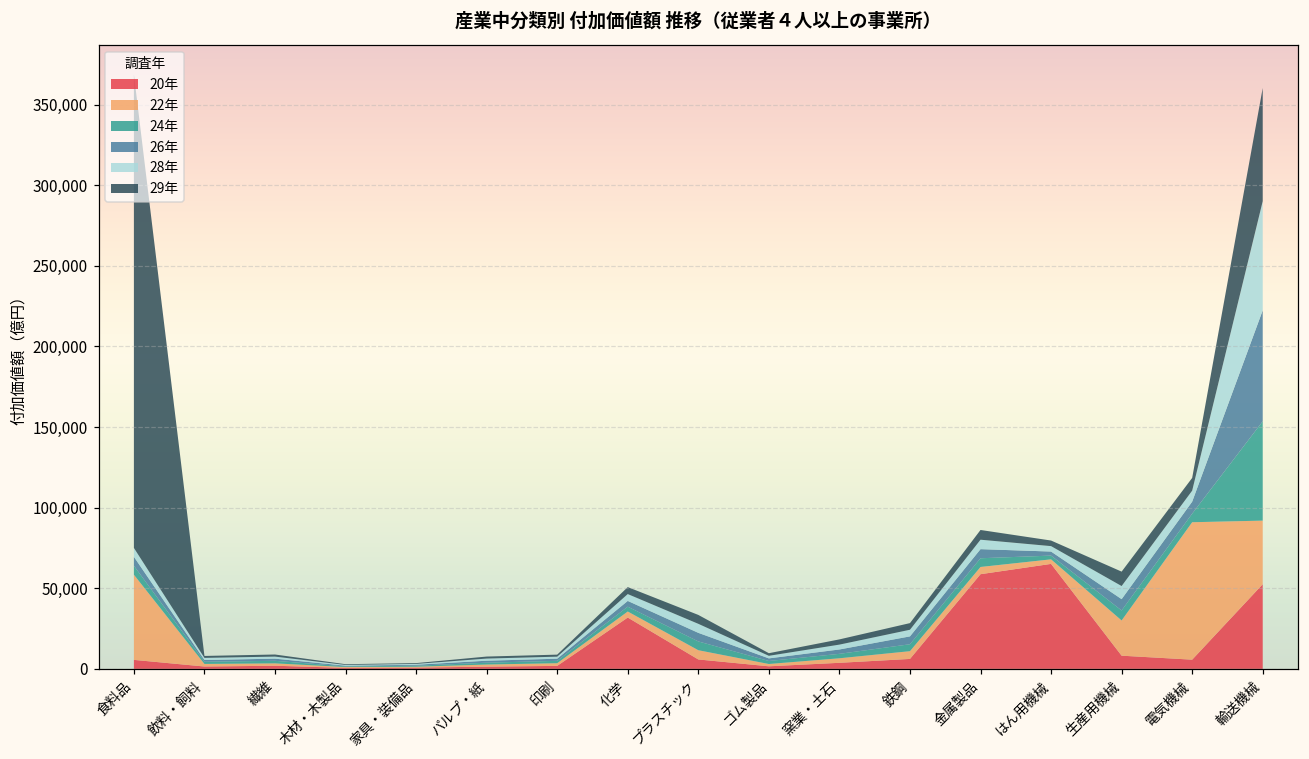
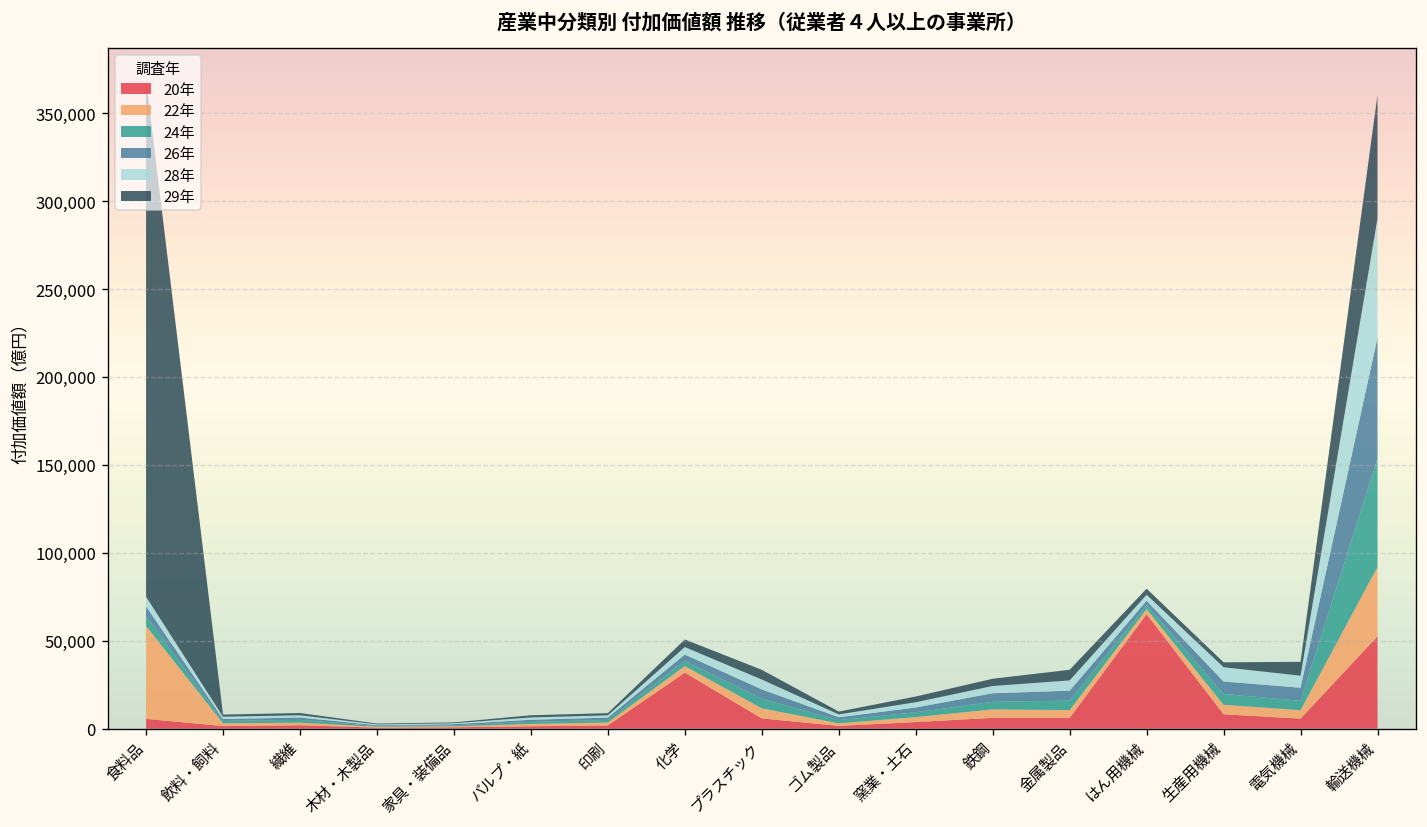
20年, 金属製品: 59,000 -> 6,000
22年, 生産用機械: 22,000 -> 5,000
29年, 生産用機械: 9,000 -> 3,000
22年, 電気機械: 85,000 -> 5,000
